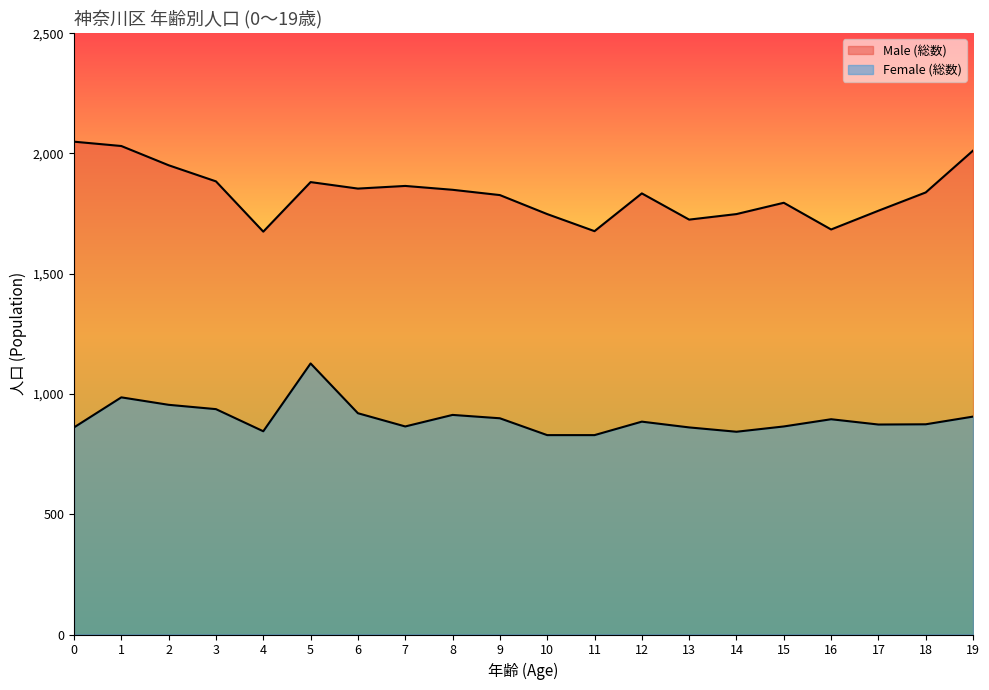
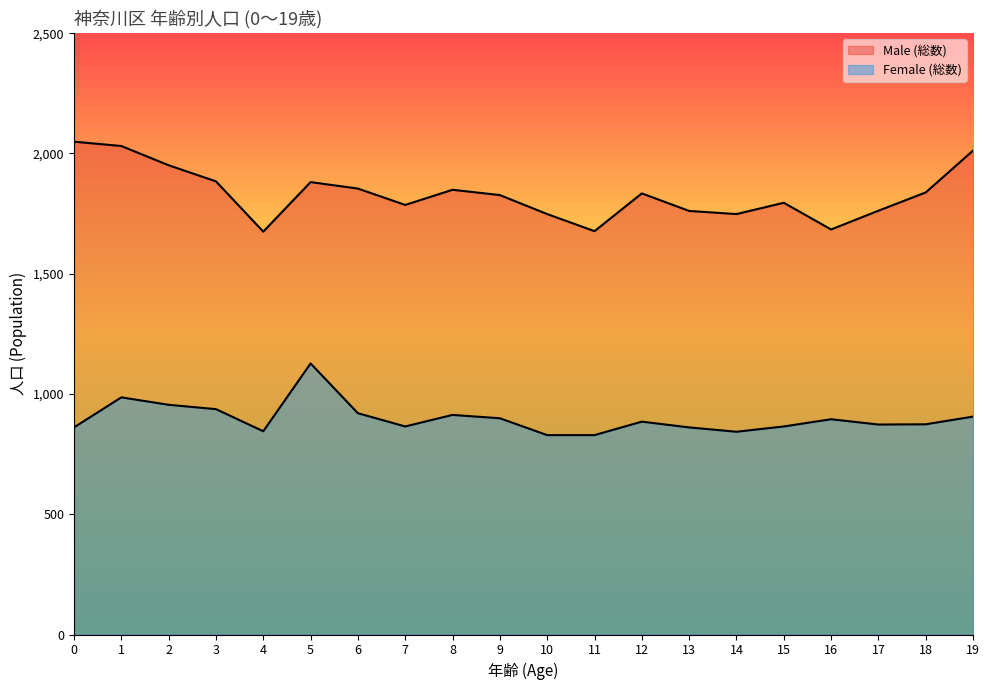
Male (総数), 7: 1,870 -> 1,790
Male (総数), 13: 1,730 -> 1,760
